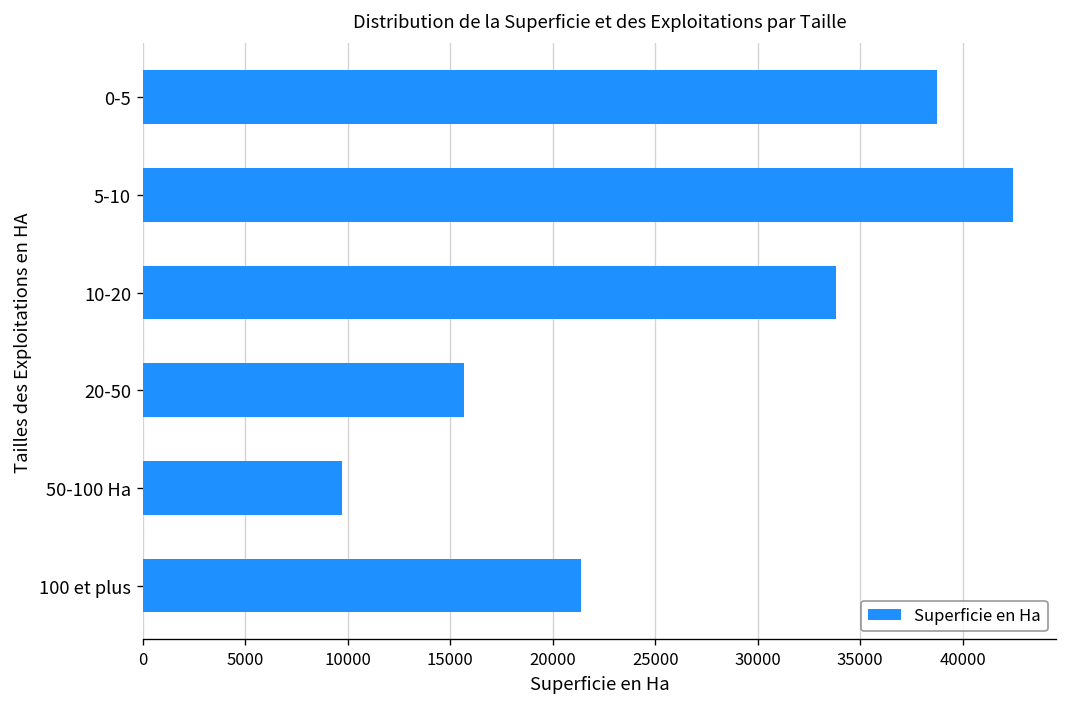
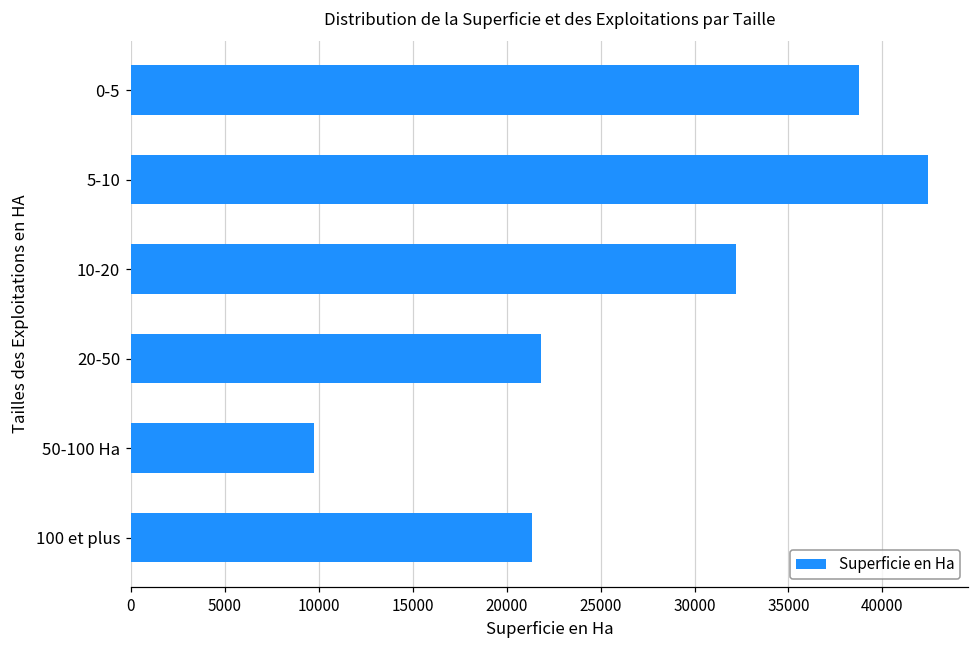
10-20: 33800 -> 32200
20-50: 15700 -> 21800
